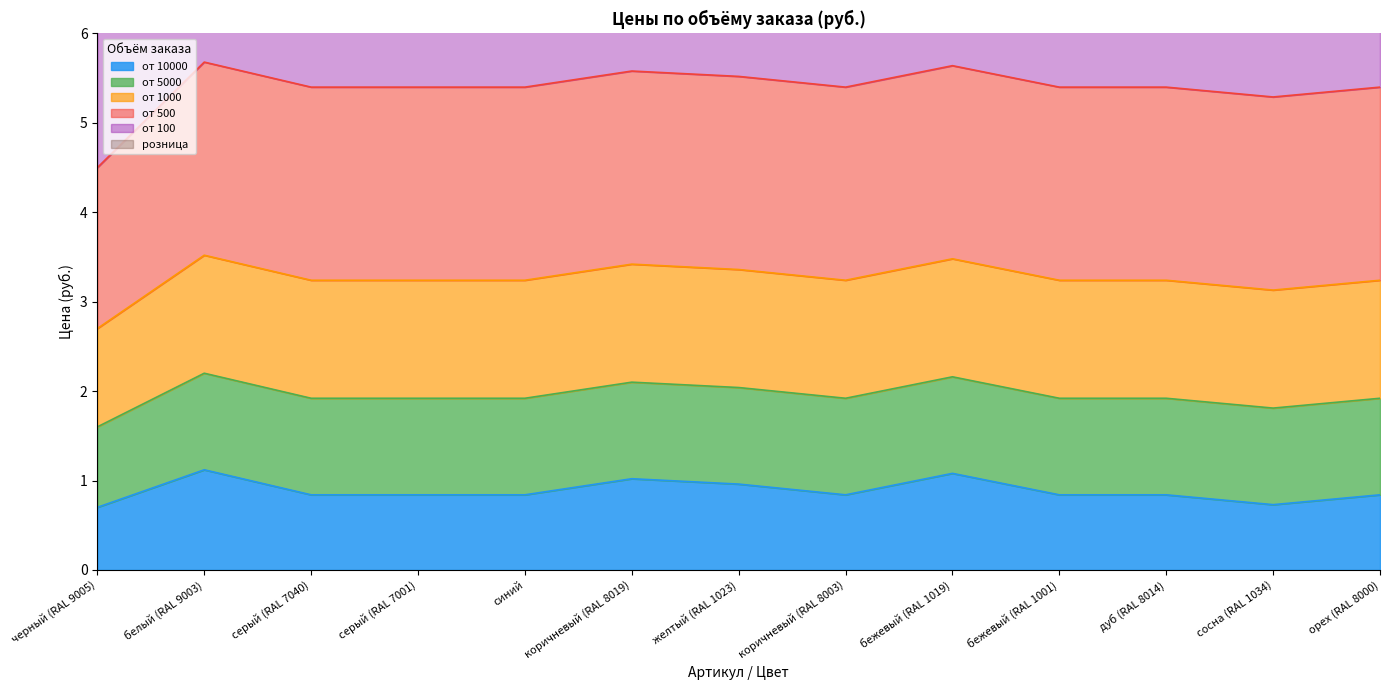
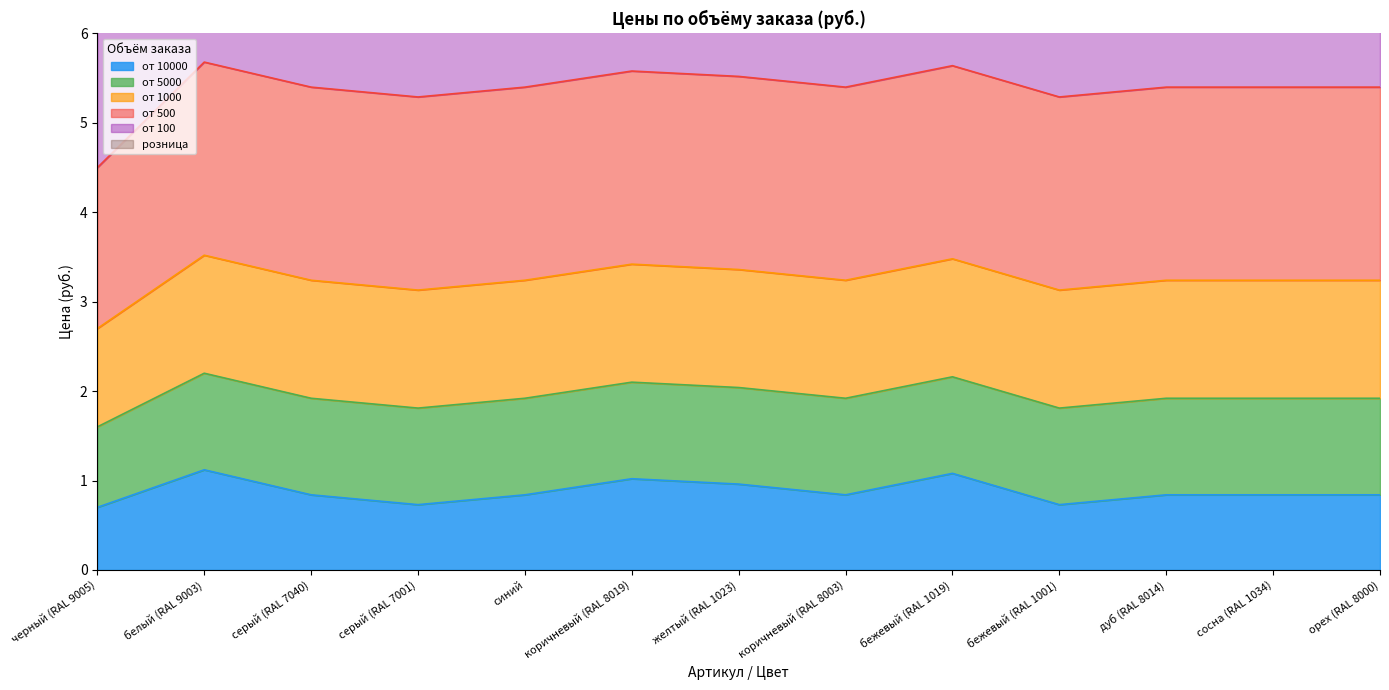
от 10000, серый (RAL 7001): 0.8 -> 0.7
от 10000, бежевый (RAL 1001): 0.8 -> 0.7
от 10000, сосна (RAL 1034): 0.7 -> 0.8
